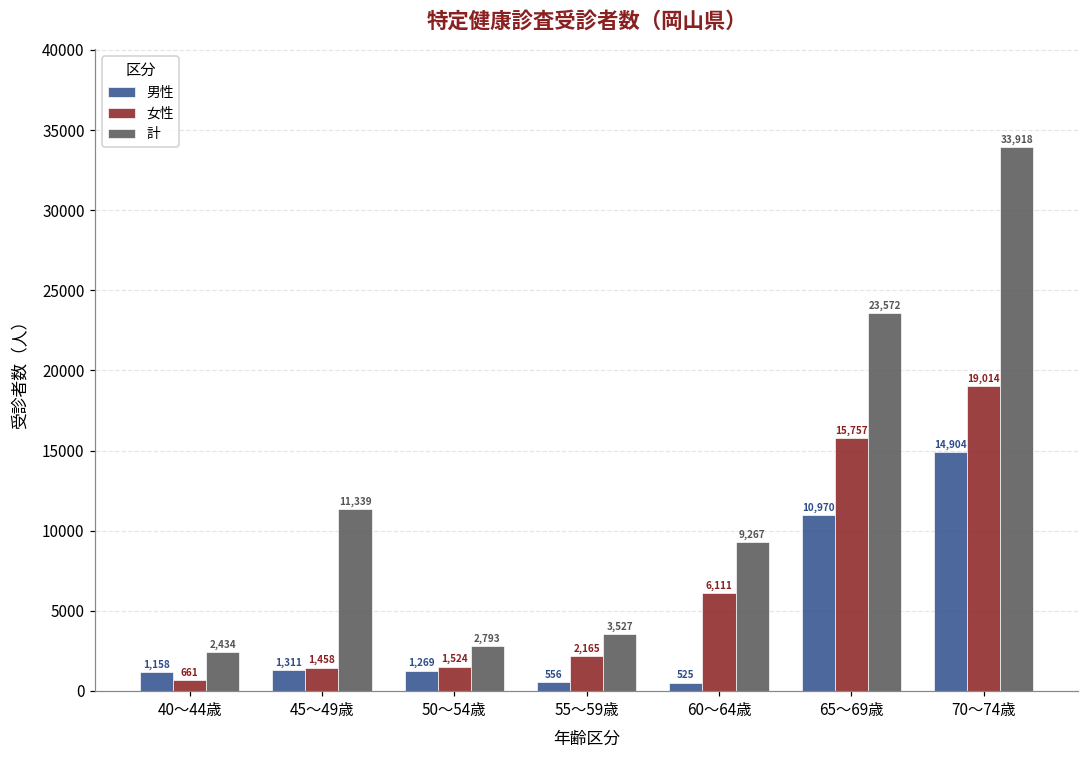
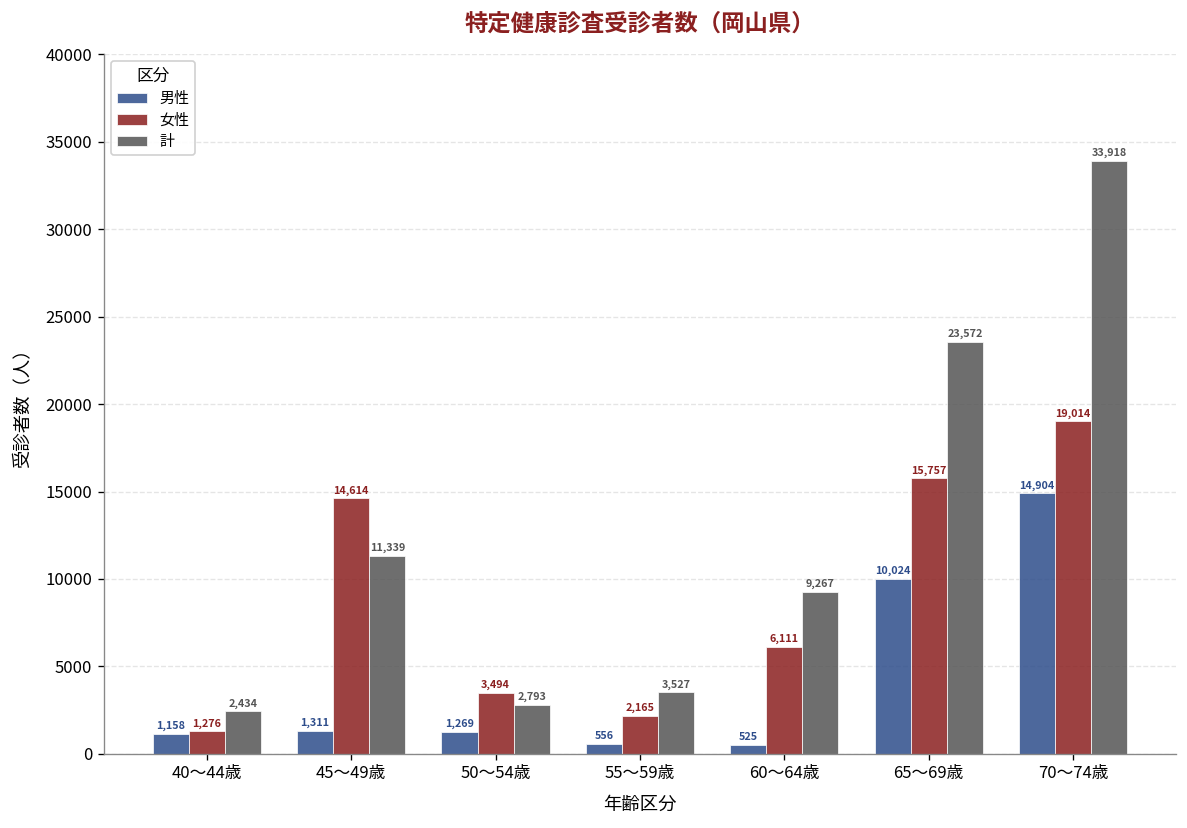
女性, 40～44歳: 661 -> 1,276
女性, 45～49歳: 1,458 -> 14,614
女性, 50～54歳: 1,524 -> 3,494
男性, 65～69歳: 10,970 -> 10,024
